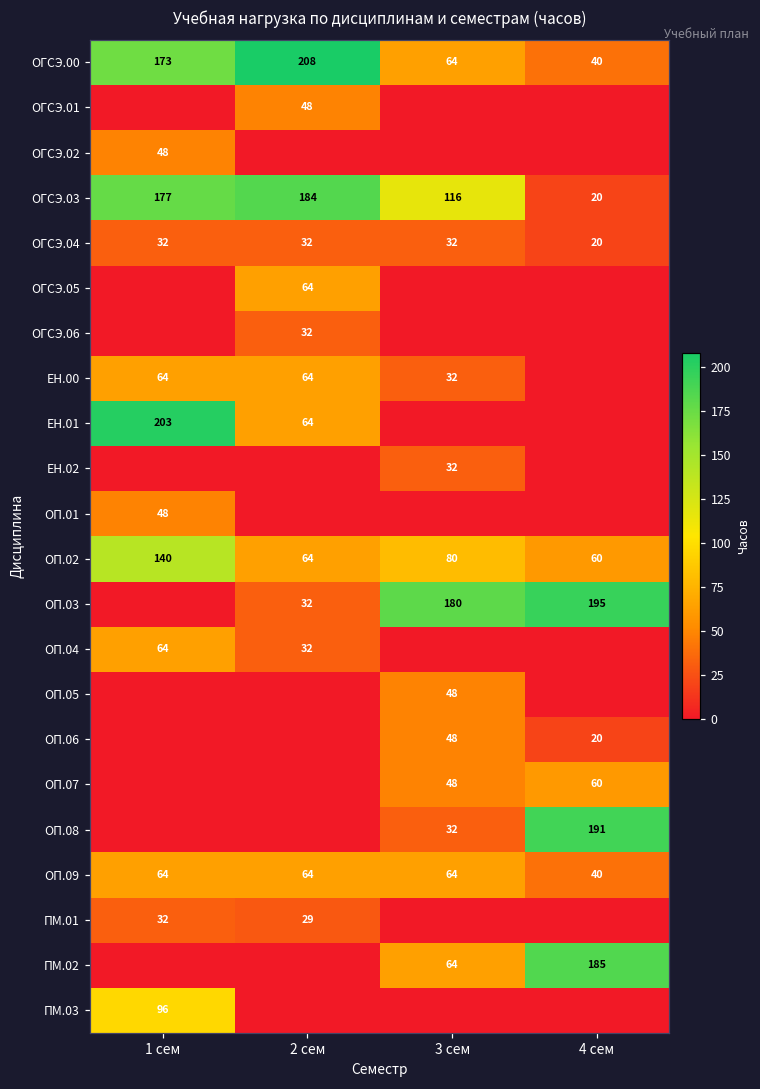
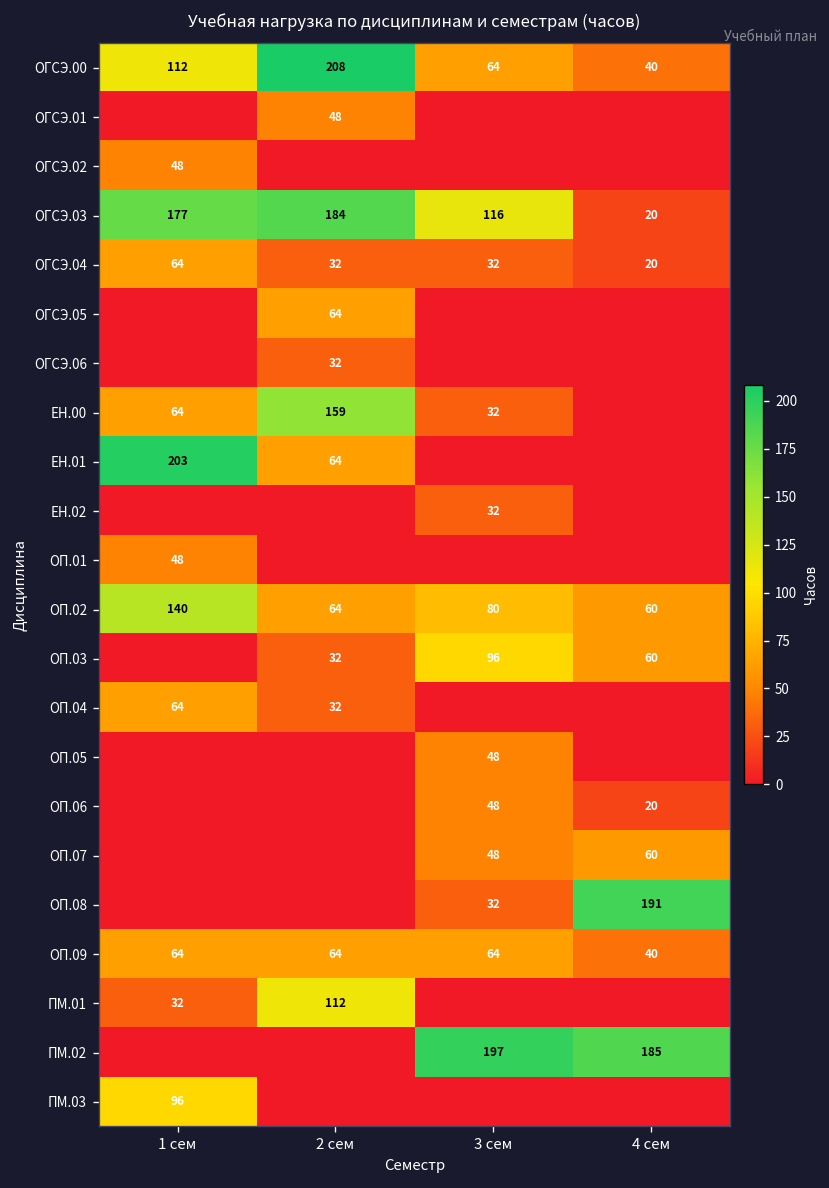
ОГСЭ.00, 1 сем: 173 -> 112
ОГСЭ.04, 1 сем: 32 -> 64
ЕН.00, 2 сем: 64 -> 159
ОП.03, 3 сем: 180 -> 96
ОП.03, 4 сем: 195 -> 60
ПМ.01, 2 сем: 29 -> 112
ПМ.02, 3 сем: 64 -> 197
